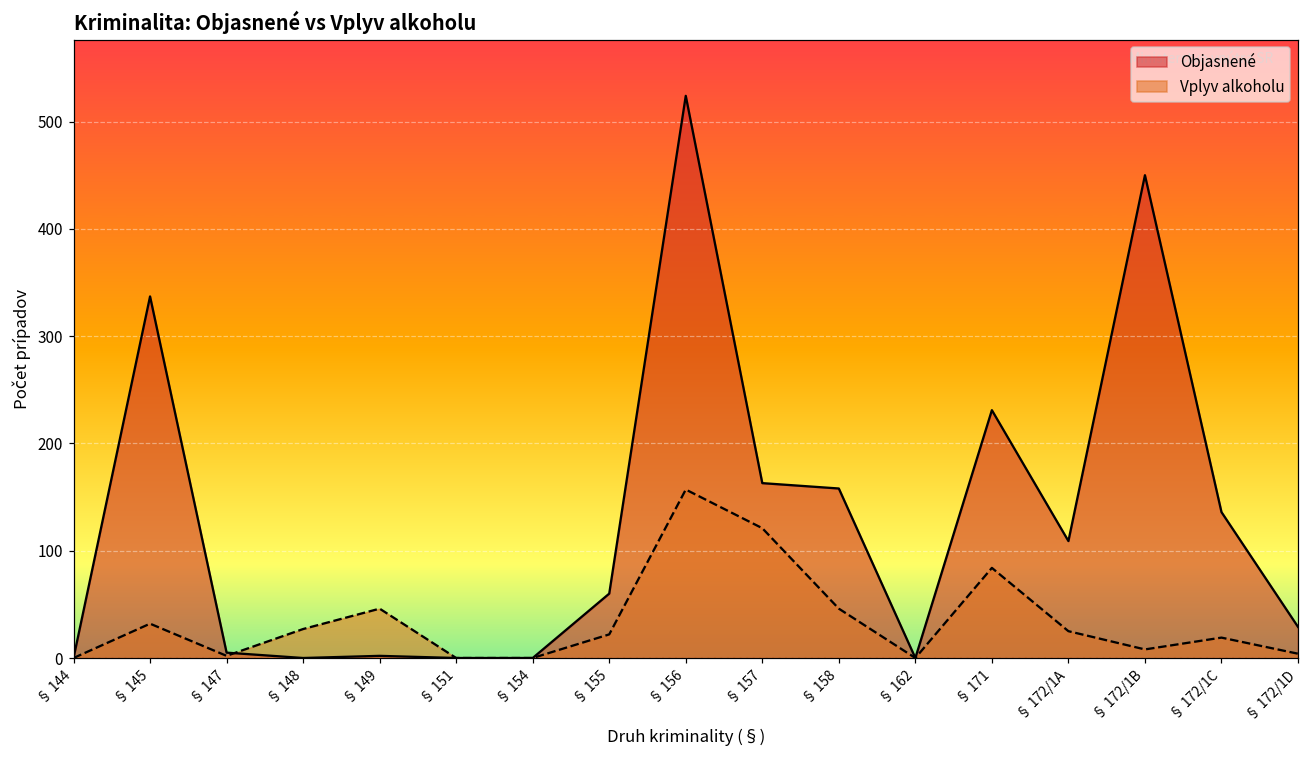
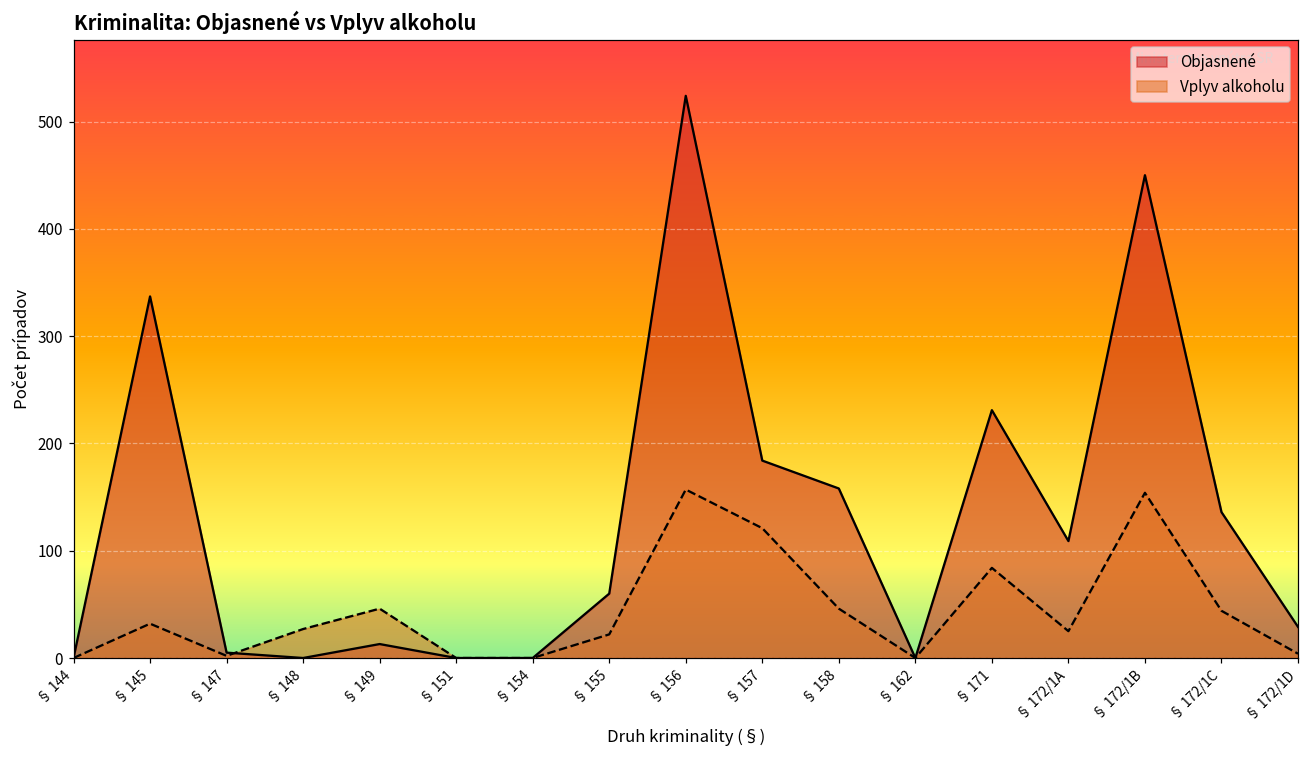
Objasnené, § 149: 0 -> 10
Objasnené, § 157: 160 -> 180
Vplyv alkoholu, § 172/1B: 10 -> 150
Vplyv alkoholu, § 172/1C: 20 -> 40
